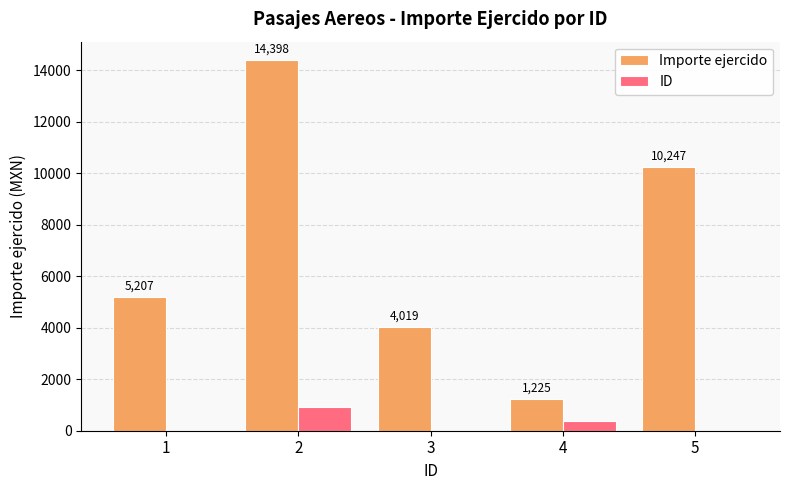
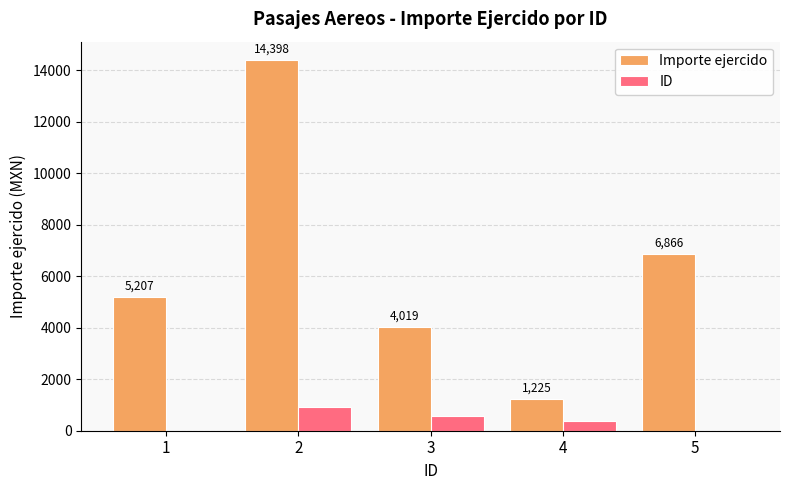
ID, 3: 0 -> 600
Importe ejercido, 5: 10,247 -> 6,866
